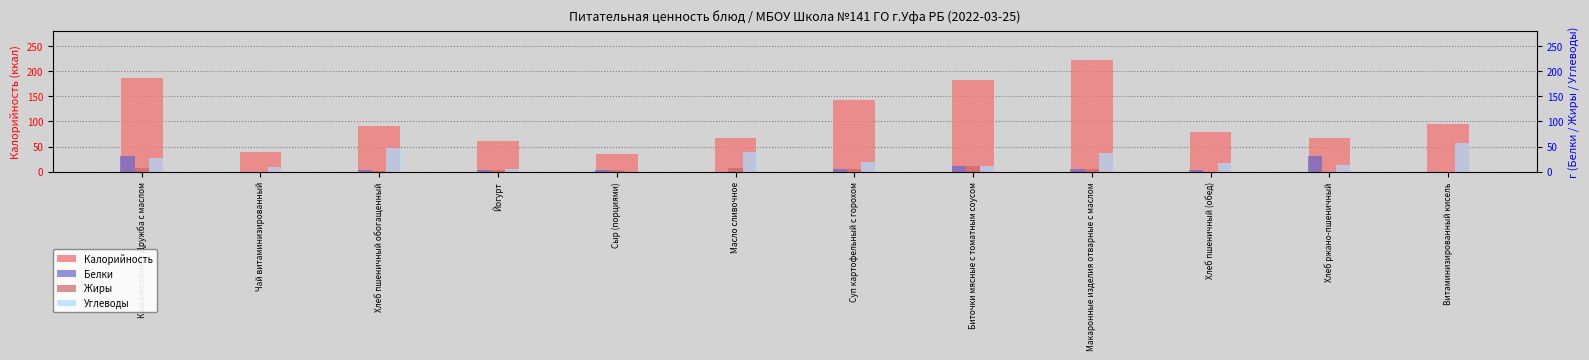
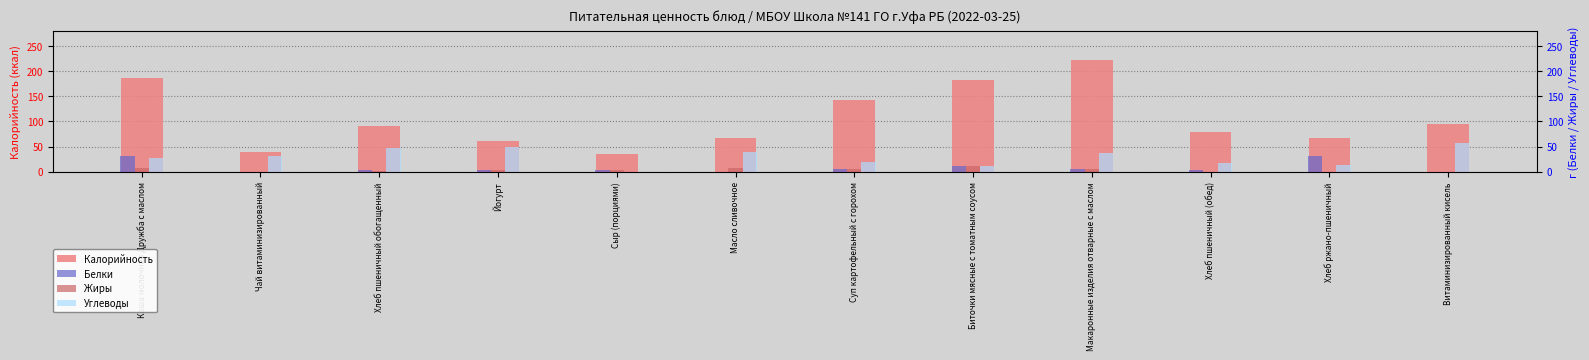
Углеводы, Чай витаминизированный: 10 -> 30
Углеводы, Йогурт: 0 -> 50
